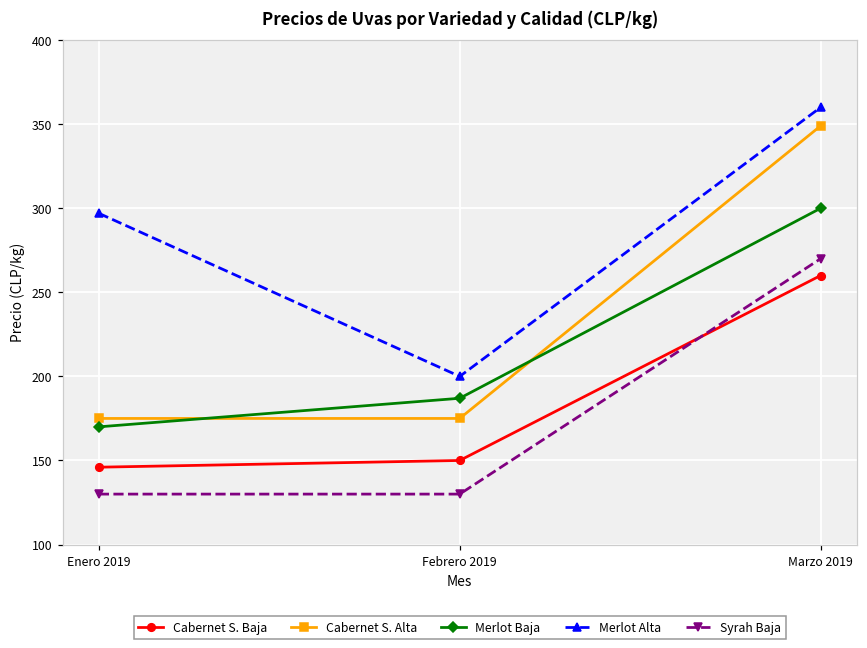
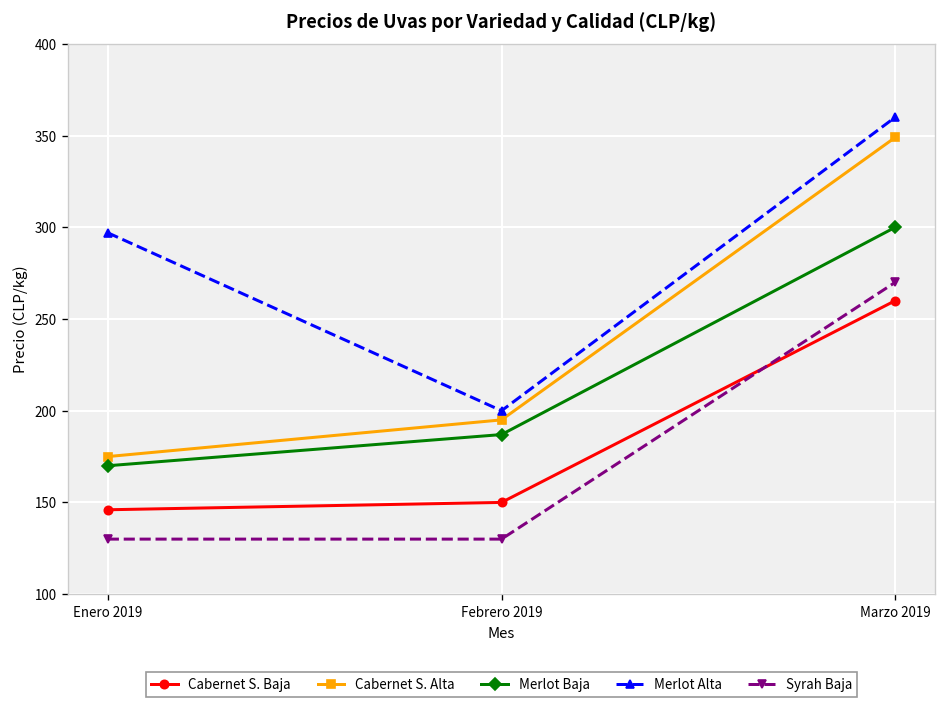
Cabernet S. Alta, Febrero 2019: 175 -> 195
